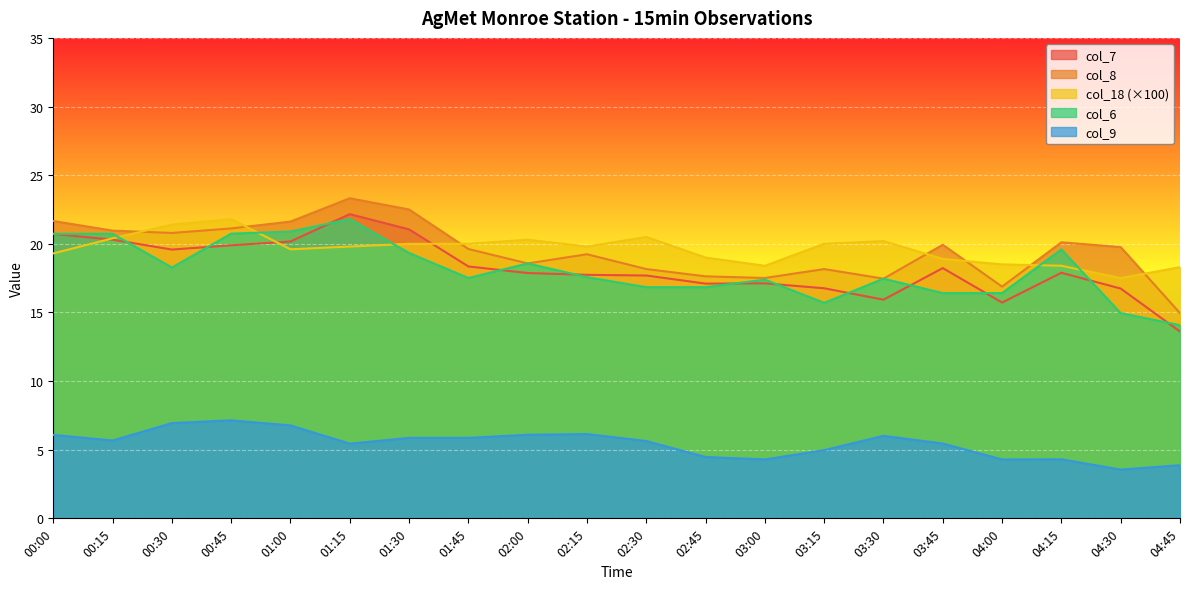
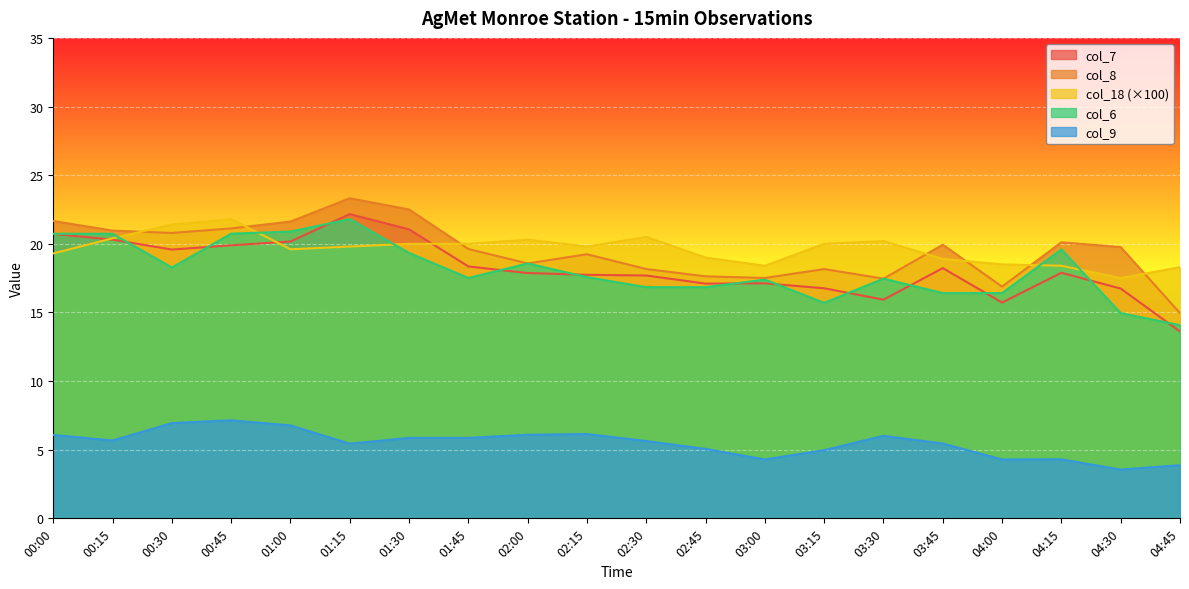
col_9, 02:45: 4.5 -> 5.1
